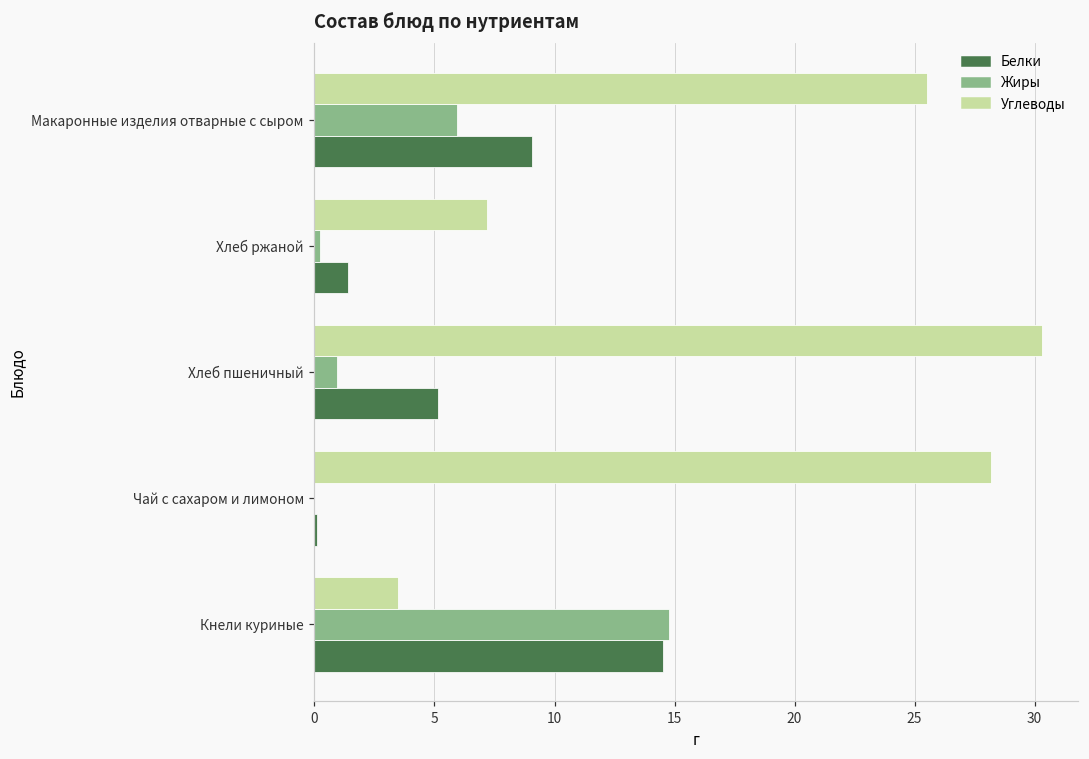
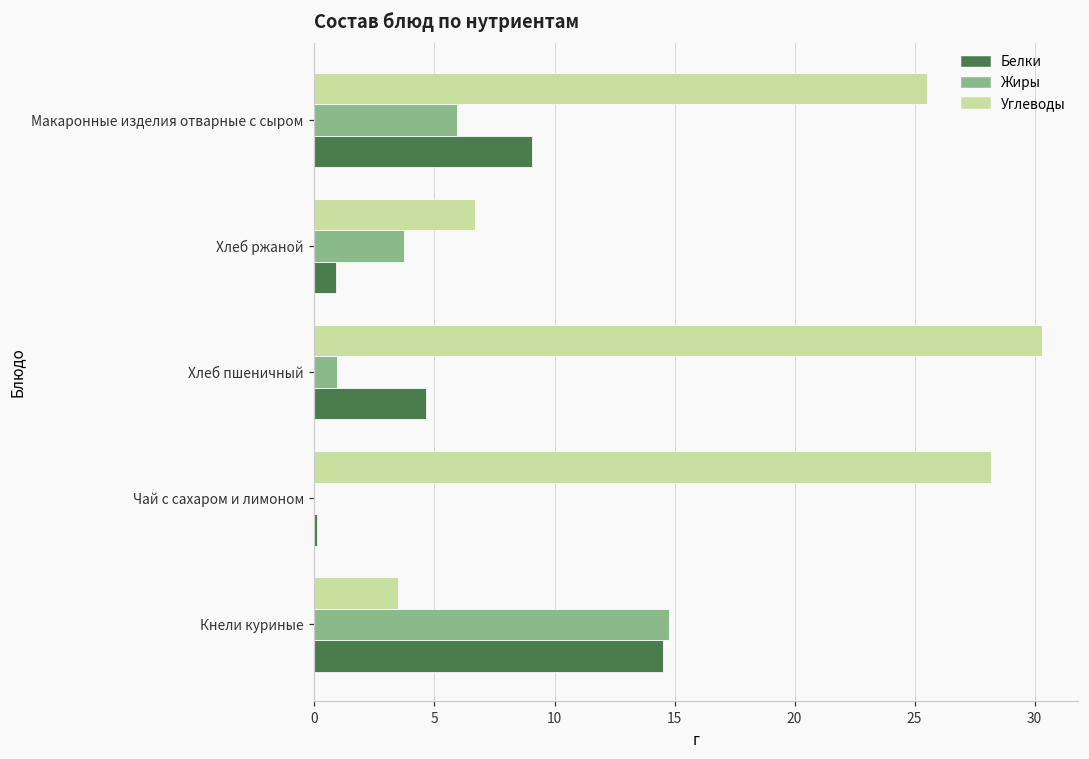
Углеводы, Хлеб ржаной: 7.2 -> 6.7
Жиры, Хлеб ржаной: 0.2 -> 3.7
Белки, Хлеб ржаной: 1.4 -> 0.9
Белки, Хлеб пшеничный: 5.2 -> 4.6
